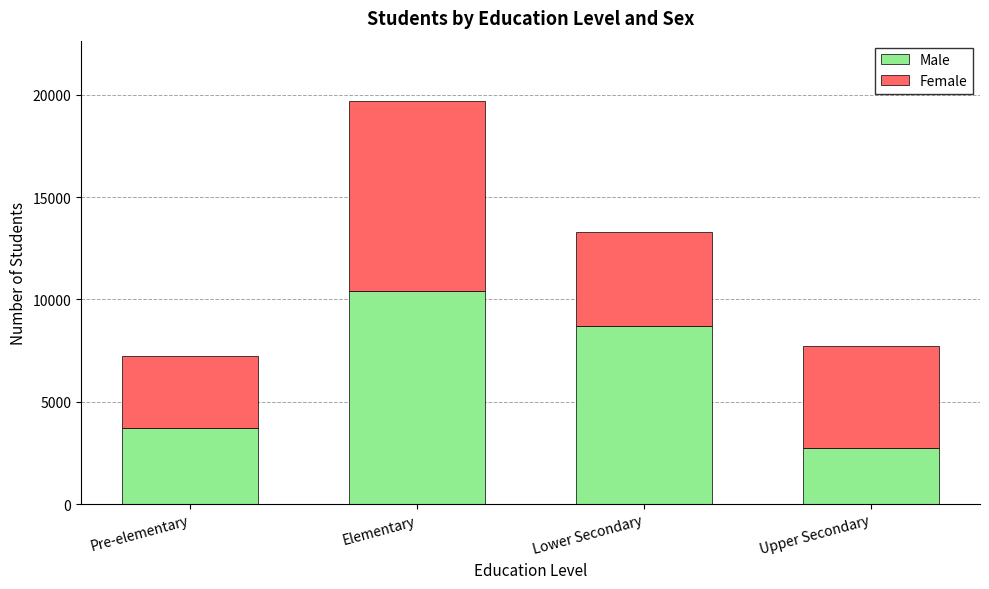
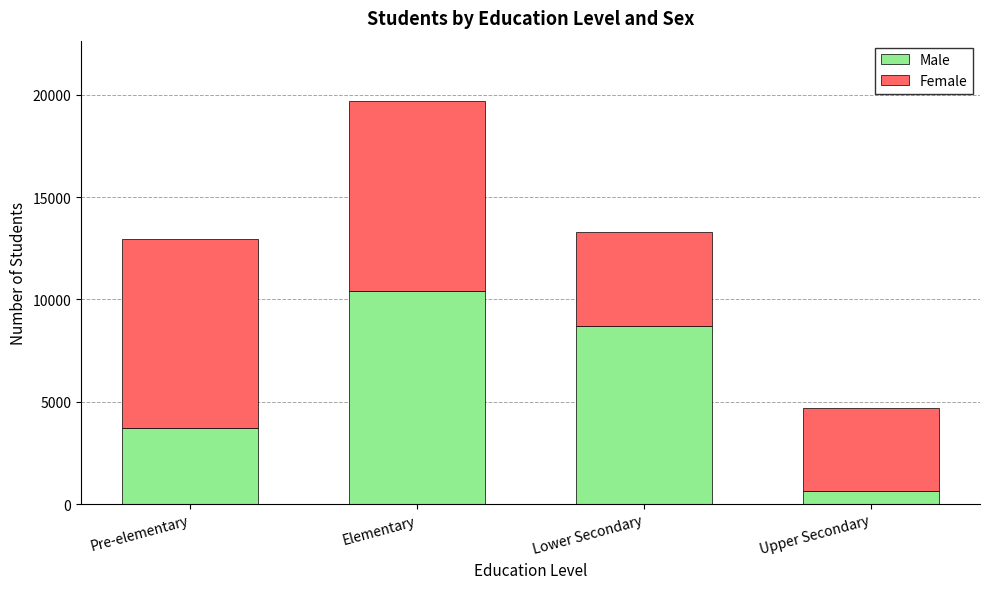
Female, Pre-elementary: 3500 -> 9300
Male, Upper Secondary: 2800 -> 700
Female, Upper Secondary: 5000 -> 4000
